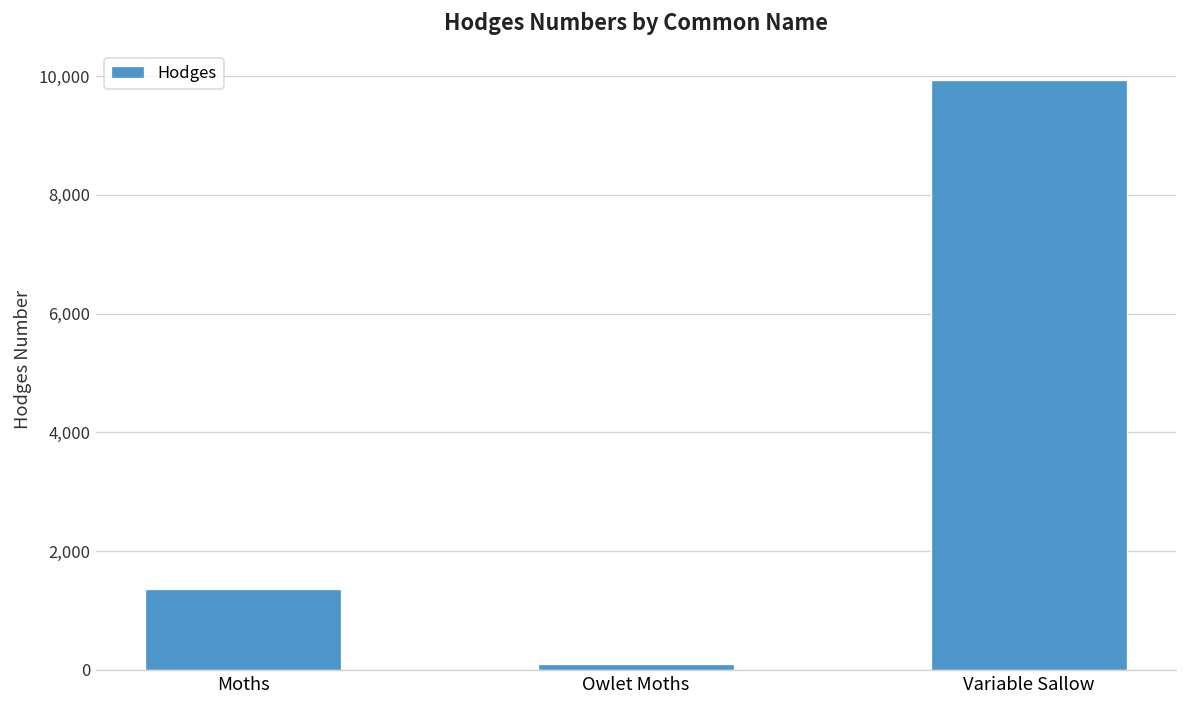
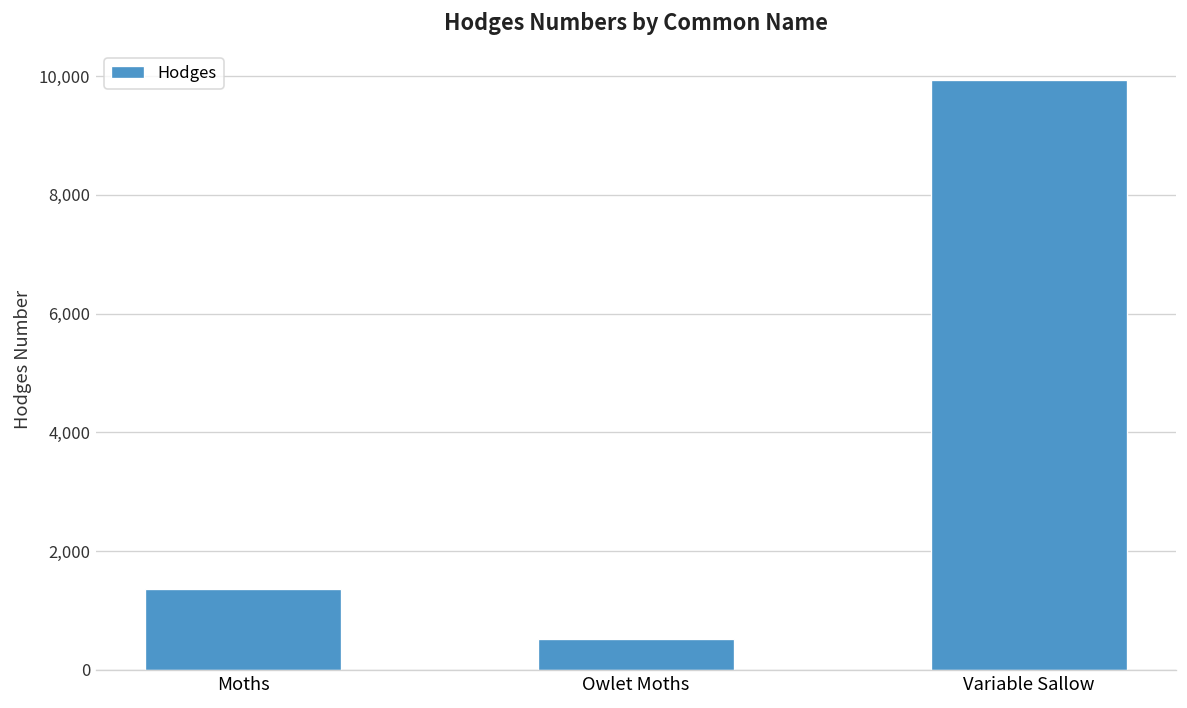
Owlet Moths: 100 -> 500
